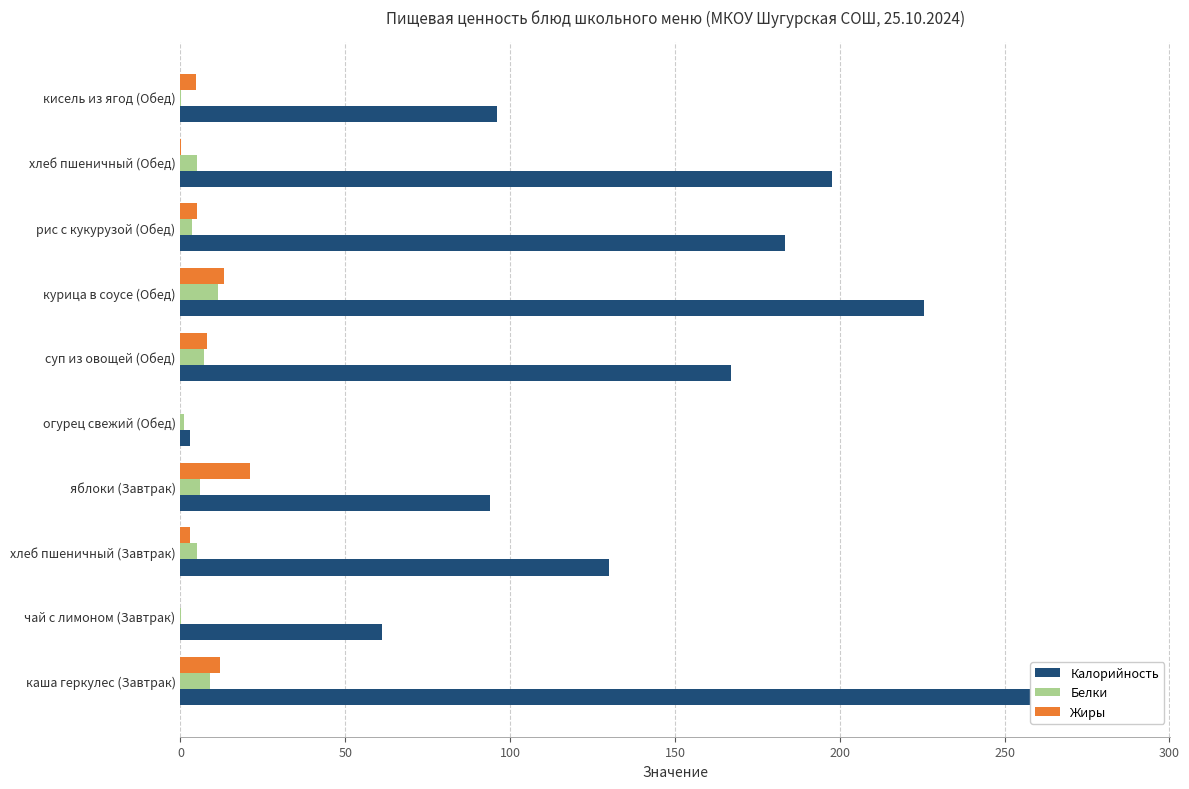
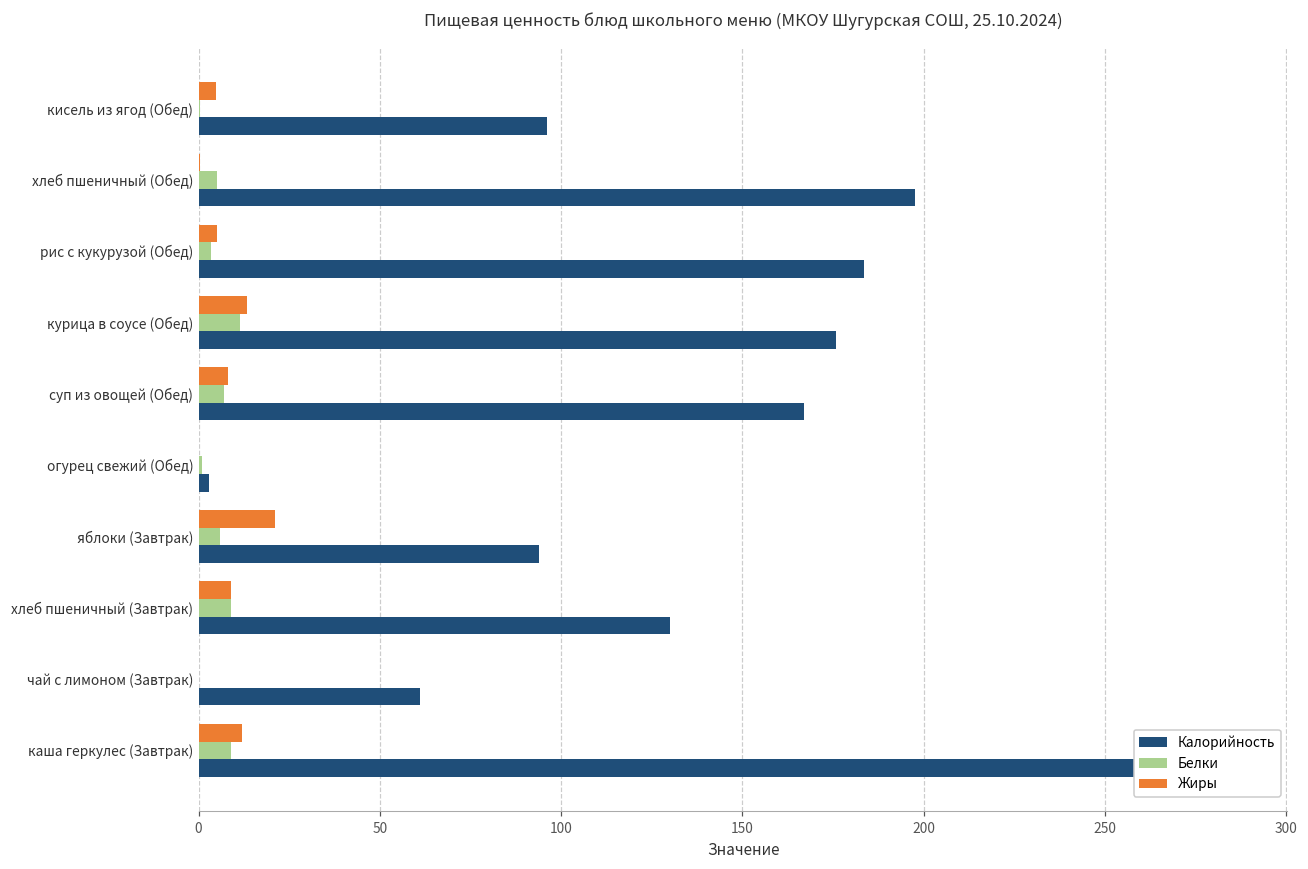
Калорийность, курица в соусе (Обед): 226 -> 176
Жиры, хлеб пшеничный (Завтрак): 3 -> 9
Белки, хлеб пшеничный (Завтрак): 5 -> 9
